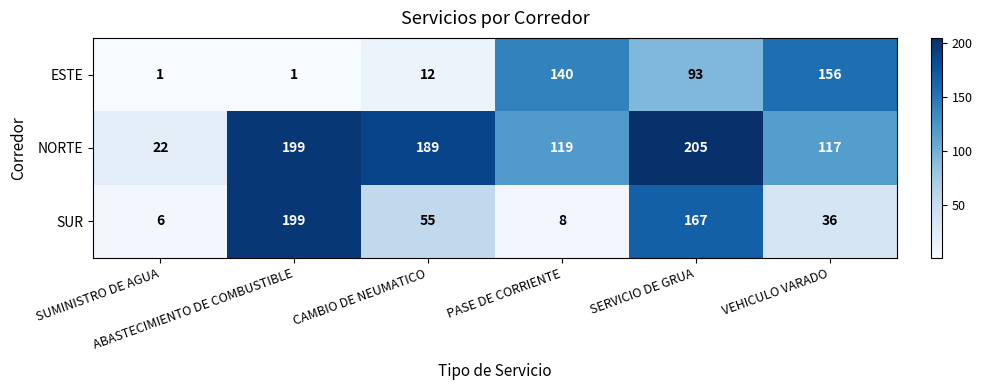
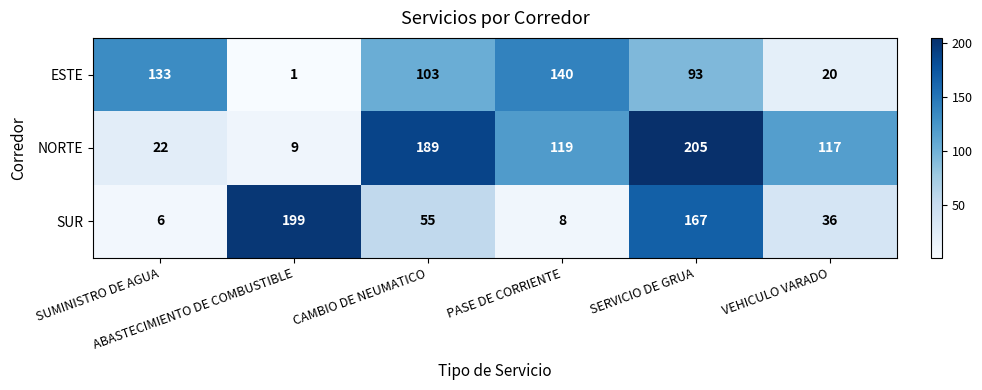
ESTE, SUMINISTRO DE AGUA: 1 -> 133
ESTE, CAMBIO DE NEUMATICO: 12 -> 103
ESTE, VEHICULO VARADO: 156 -> 20
NORTE, ABASTECIMIENTO DE COMBUSTIBLE: 199 -> 9
